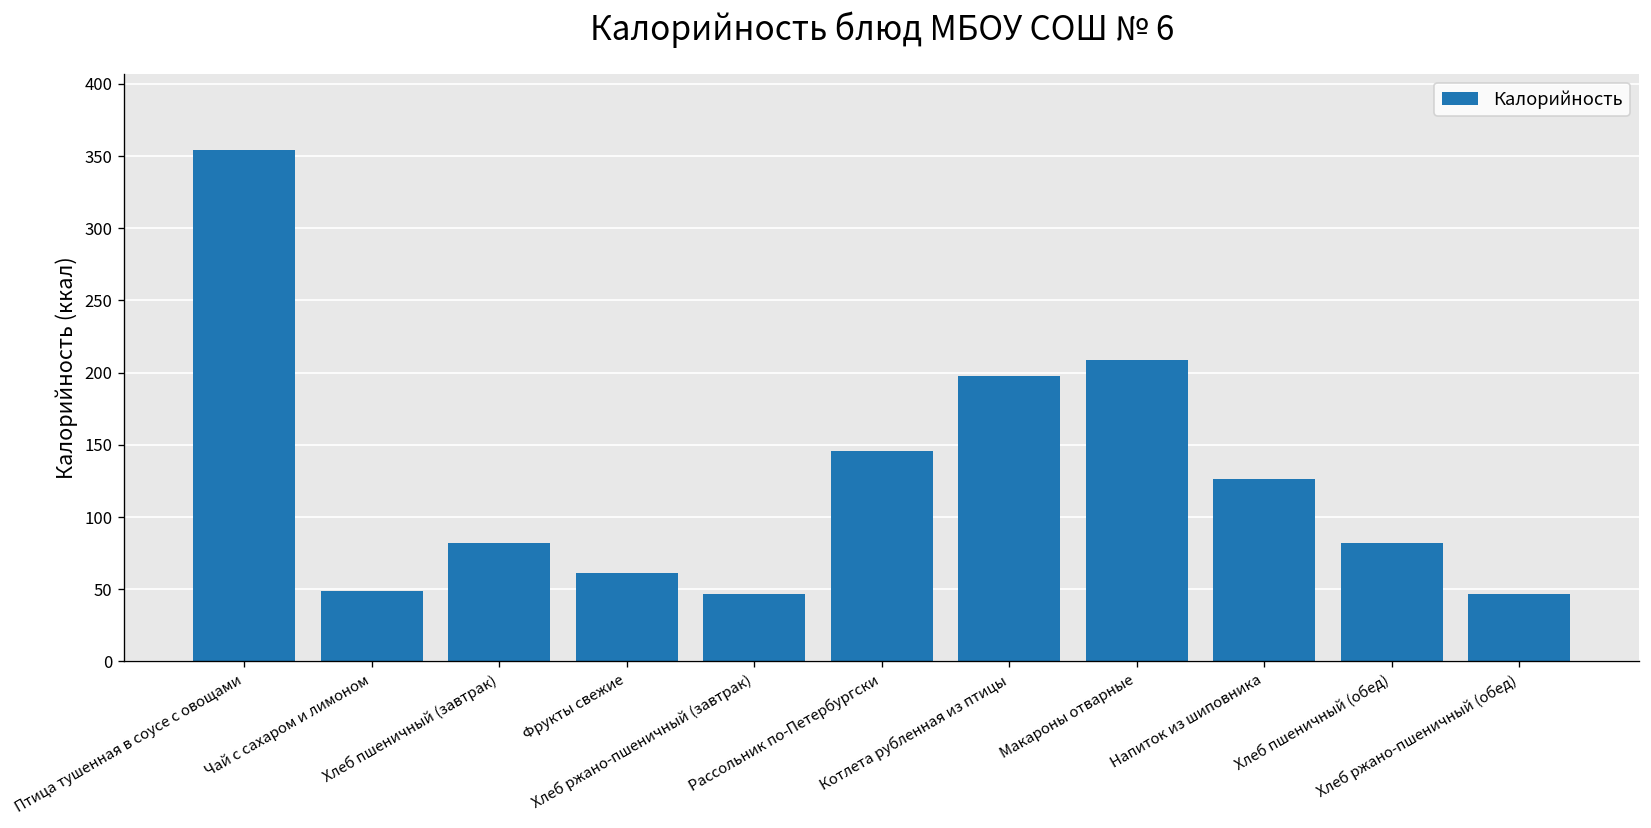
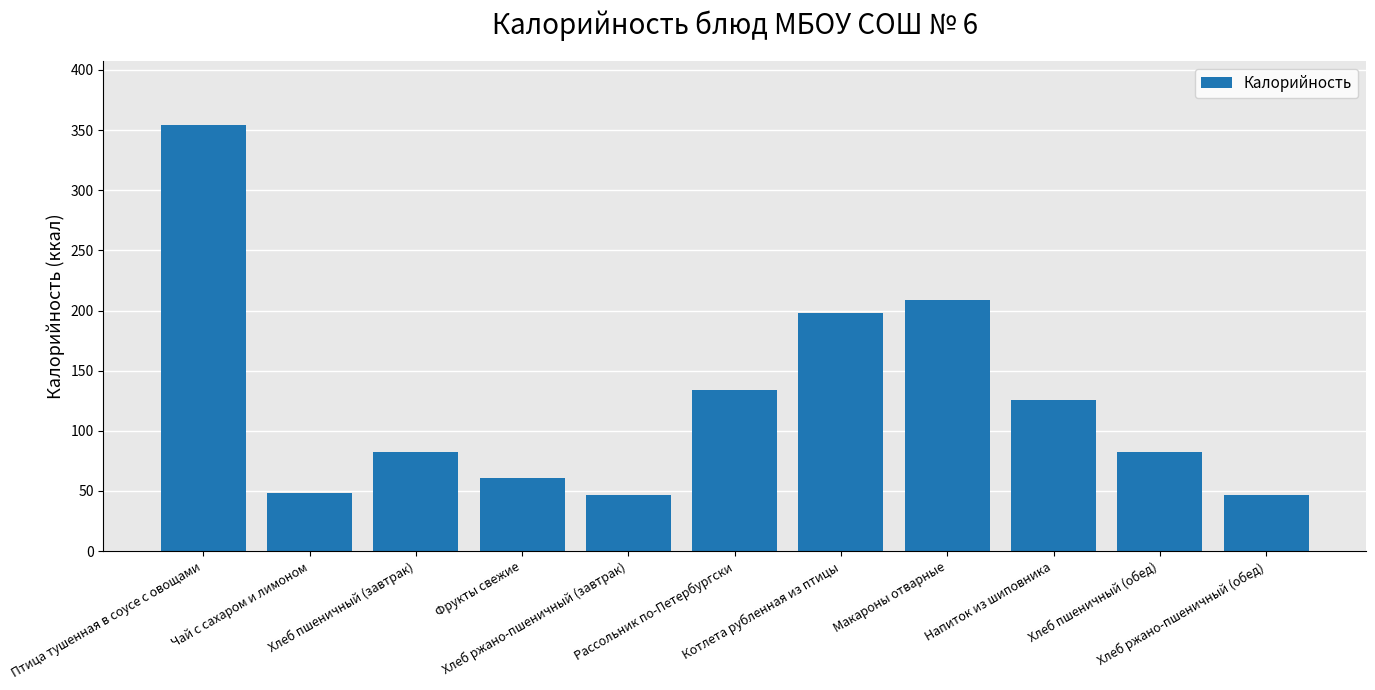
Рассольник по-Петербургски: 146 -> 134
